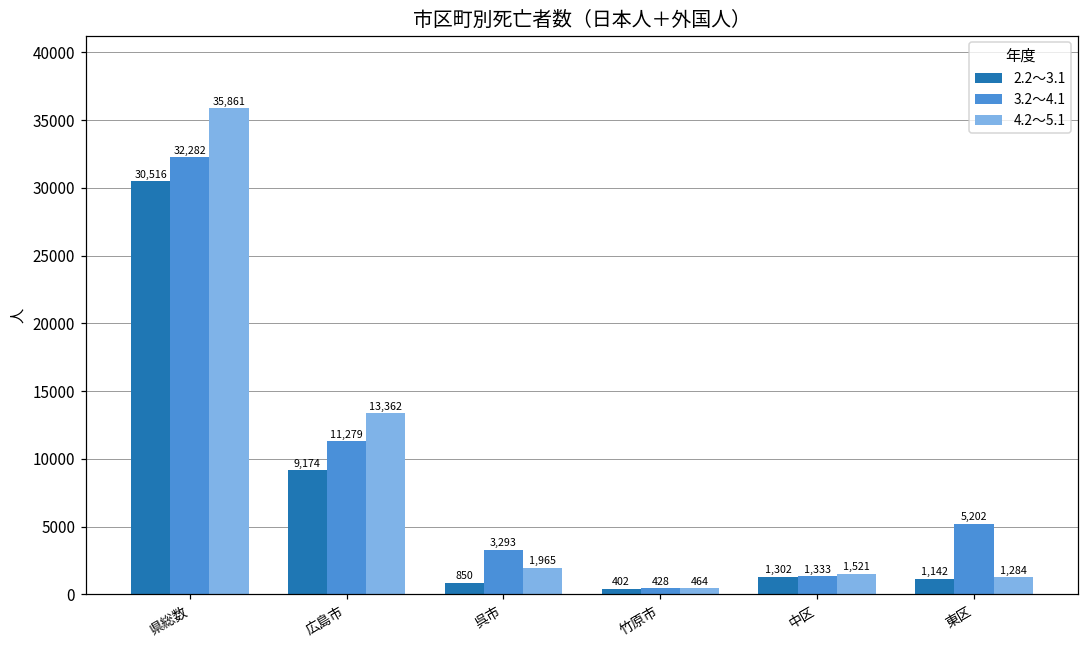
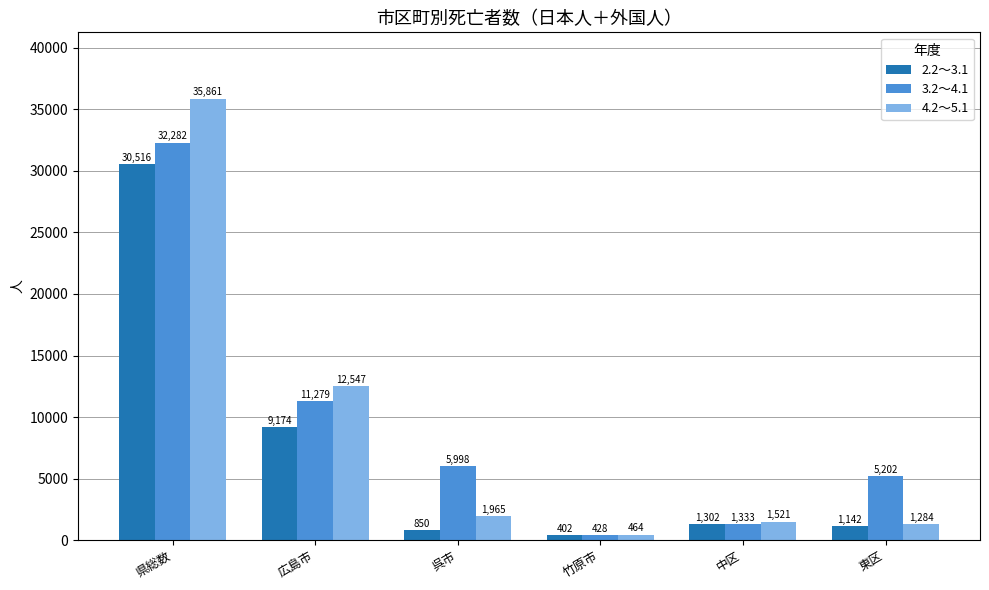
4.2～5.1, 広島市: 13,362 -> 12,547
3.2～4.1, 呉市: 3,293 -> 5,998
